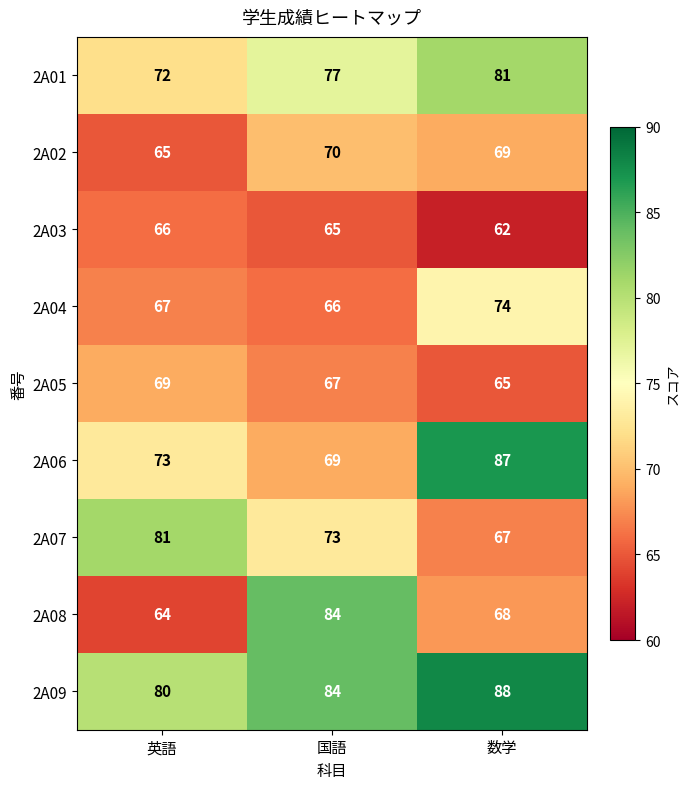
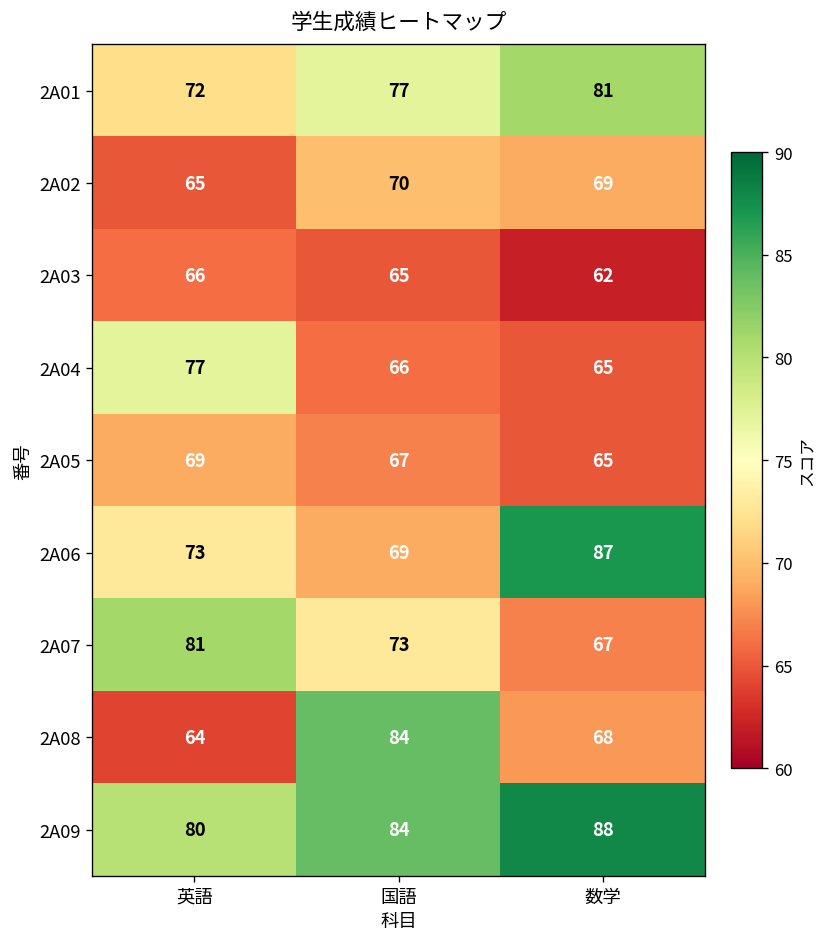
2A04, 英語: 67 -> 77
2A04, 数学: 74 -> 65
